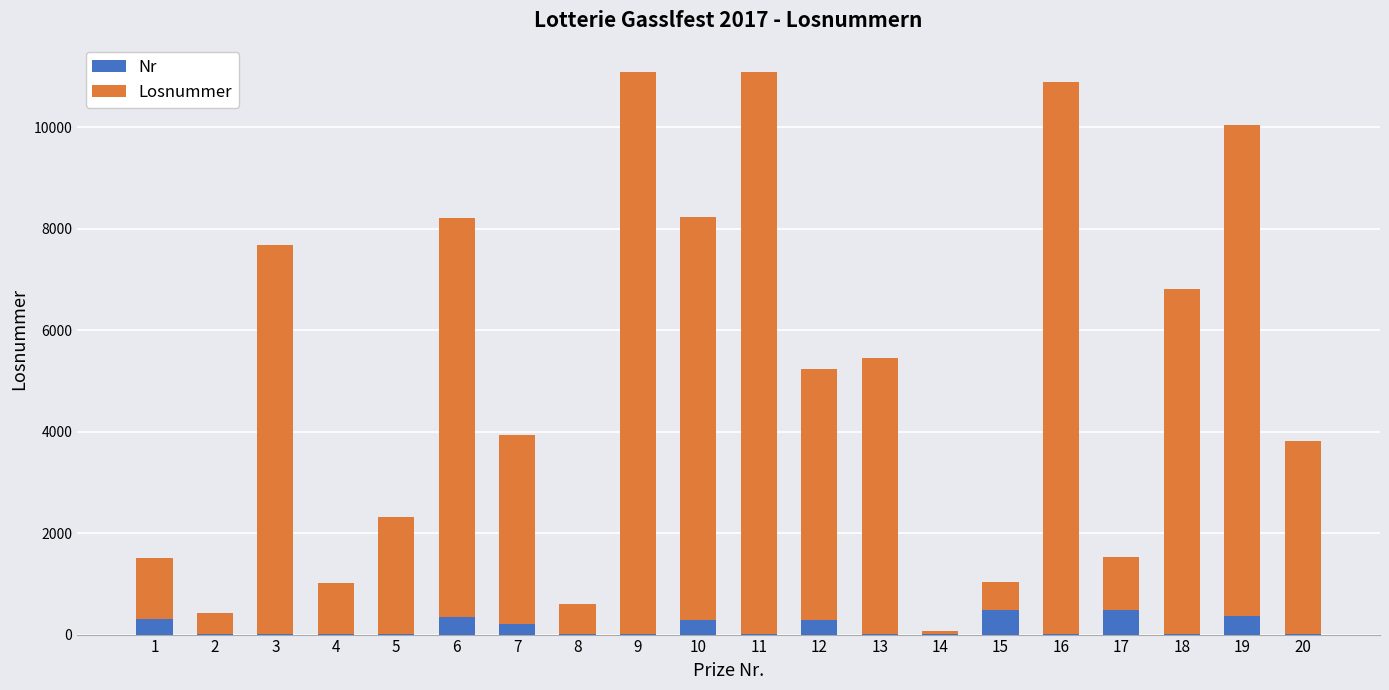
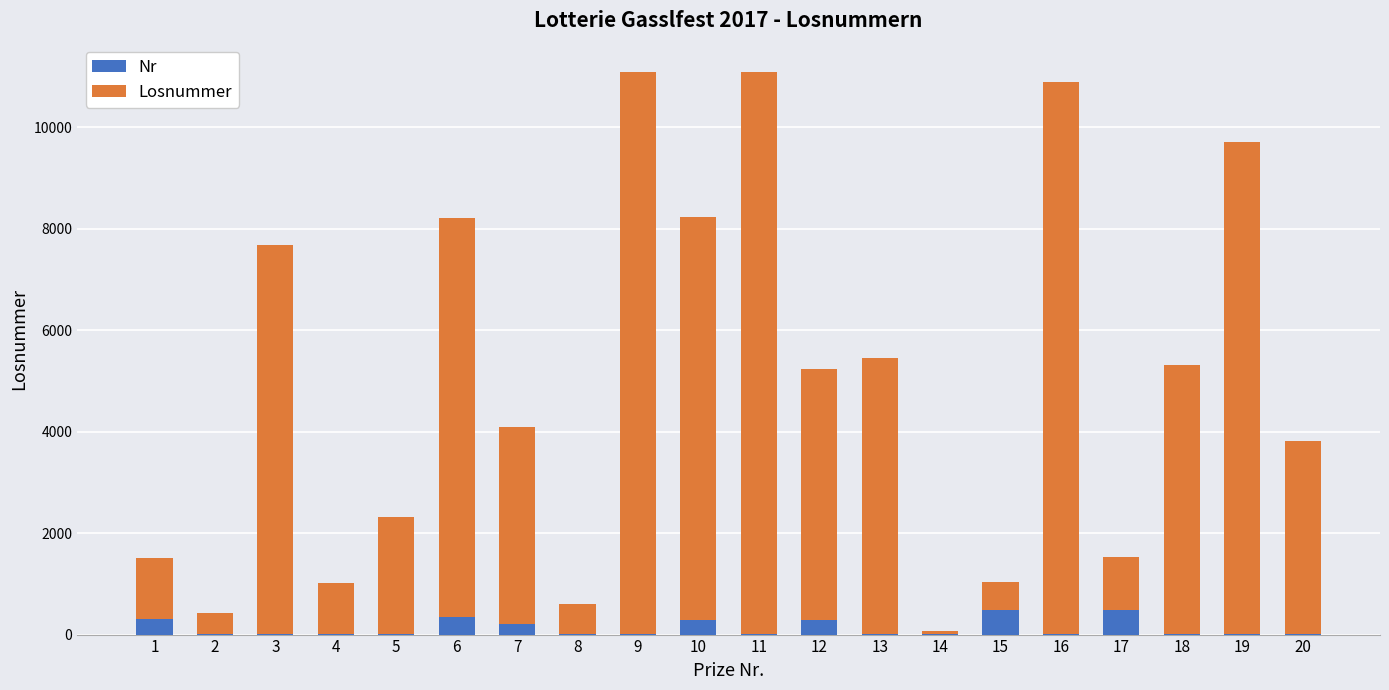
Losnummer, 7: 3700 -> 3900
Losnummer, 18: 6800 -> 5300
Nr, 19: 400 -> 0
